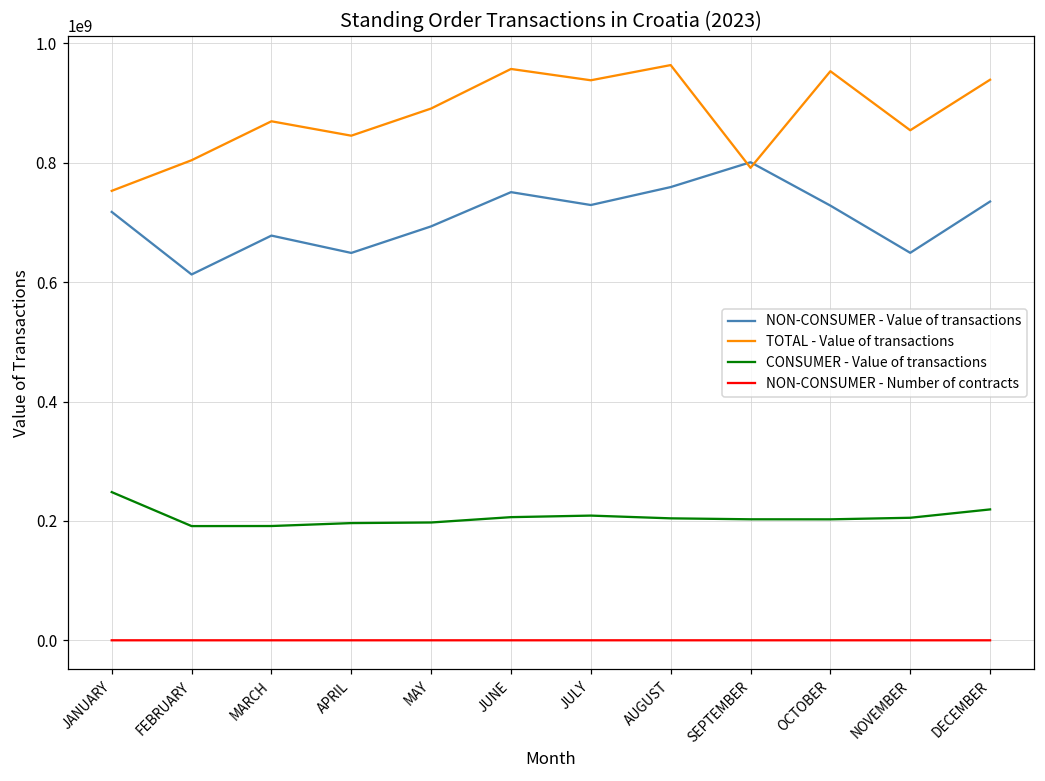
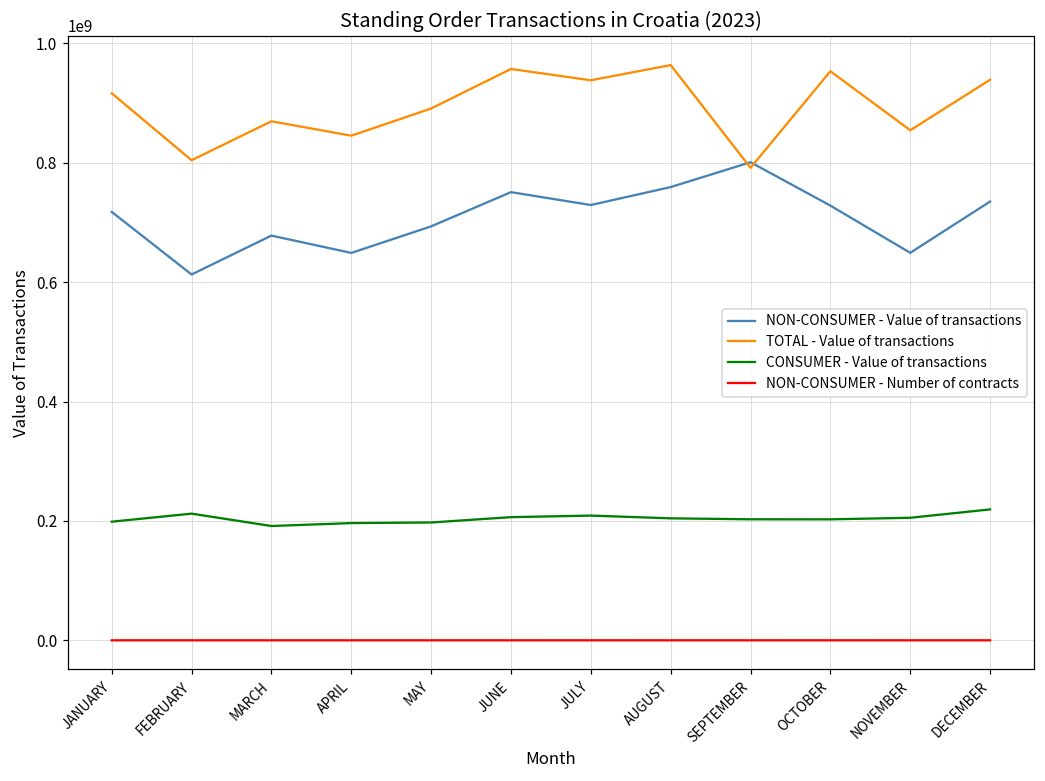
TOTAL - Value of transactions, JANUARY: 750000000 -> 920000000
CONSUMER - Value of transactions, JANUARY: 250000000 -> 200000000
CONSUMER - Value of transactions, FEBRUARY: 190000000 -> 210000000
